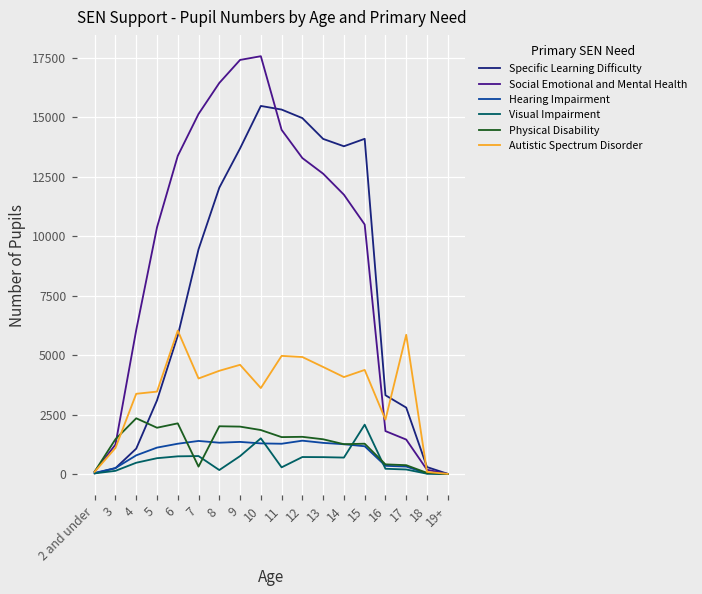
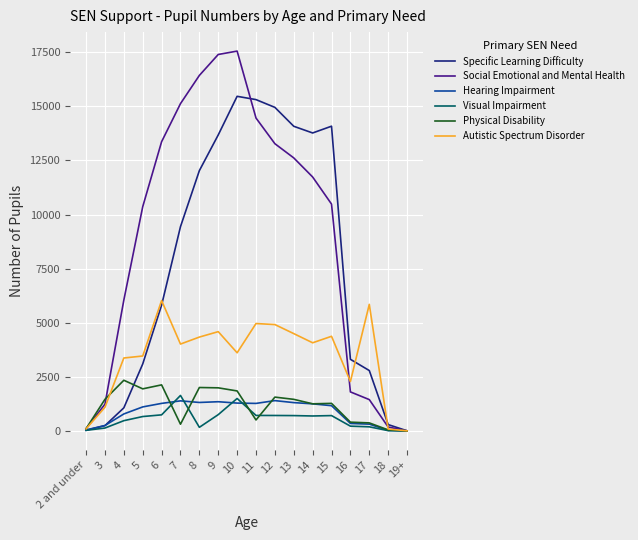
Visual Impairment, 7: 800 -> 1600
Visual Impairment, 11: 300 -> 700
Physical Disability, 11: 1600 -> 500
Visual Impairment, 15: 2100 -> 700
